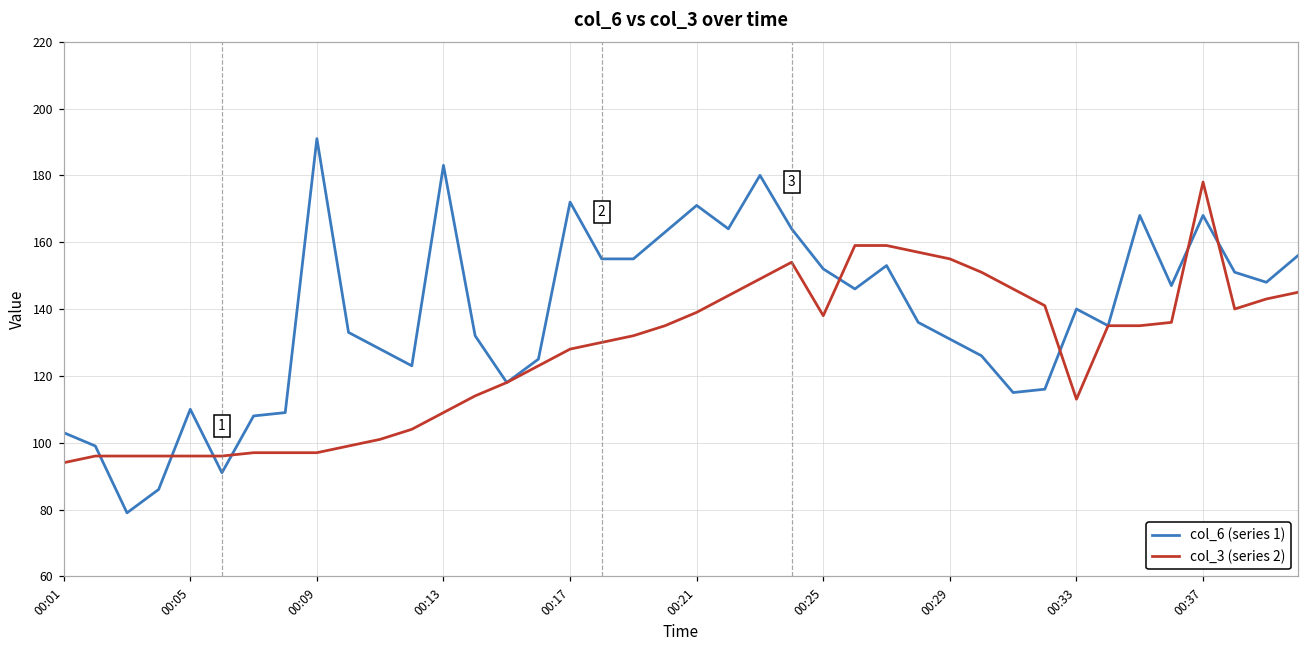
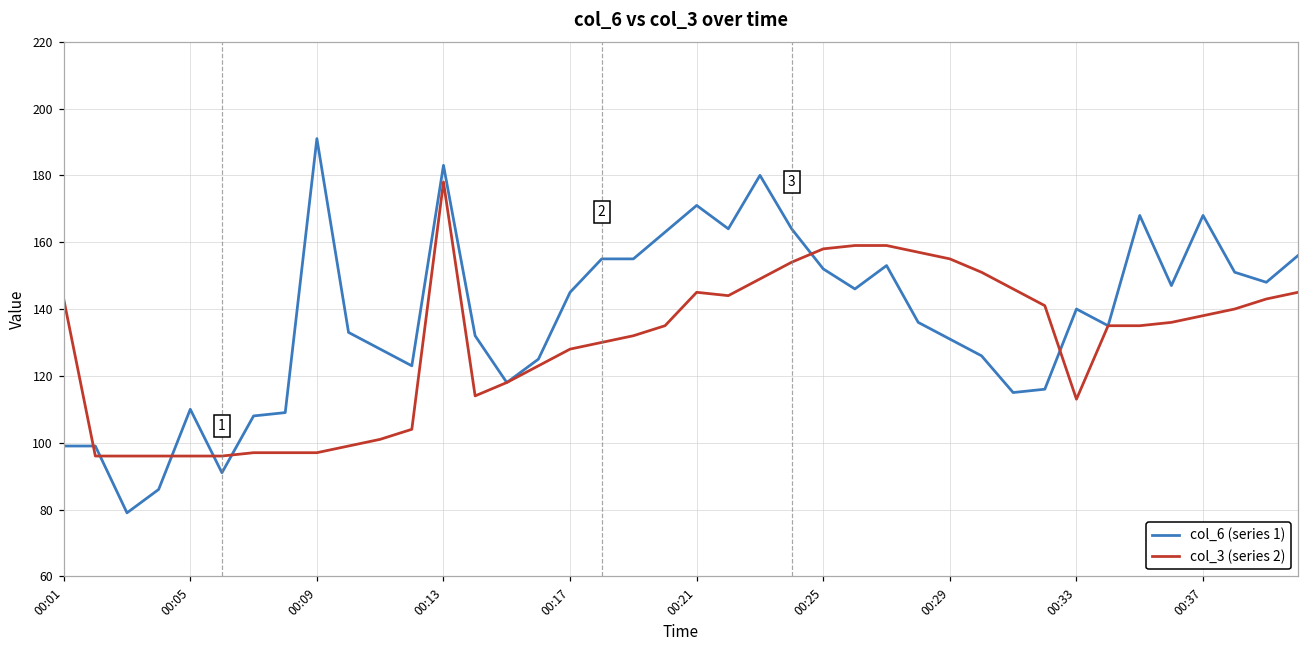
col_6 (series 1), 00:01: 103 -> 99
col_3 (series 2), 00:01: 94 -> 143
col_3 (series 2), 00:13: 109 -> 178
col_6 (series 1), 00:17: 172 -> 145
col_3 (series 2), 00:21: 139 -> 145
col_3 (series 2), 00:25: 138 -> 158
col_3 (series 2), 00:37: 178 -> 138
